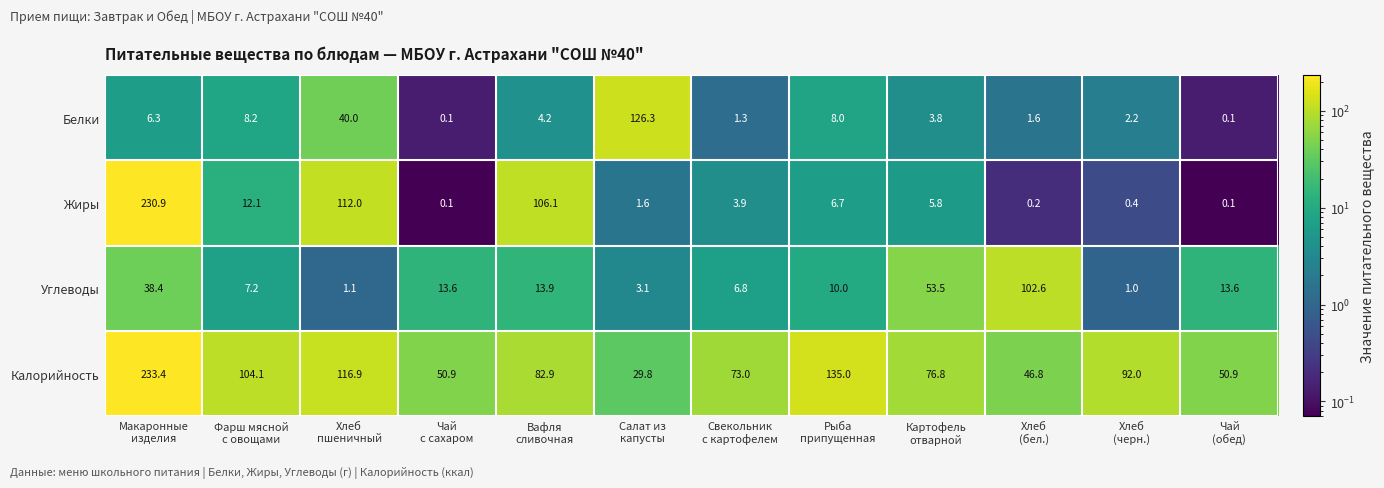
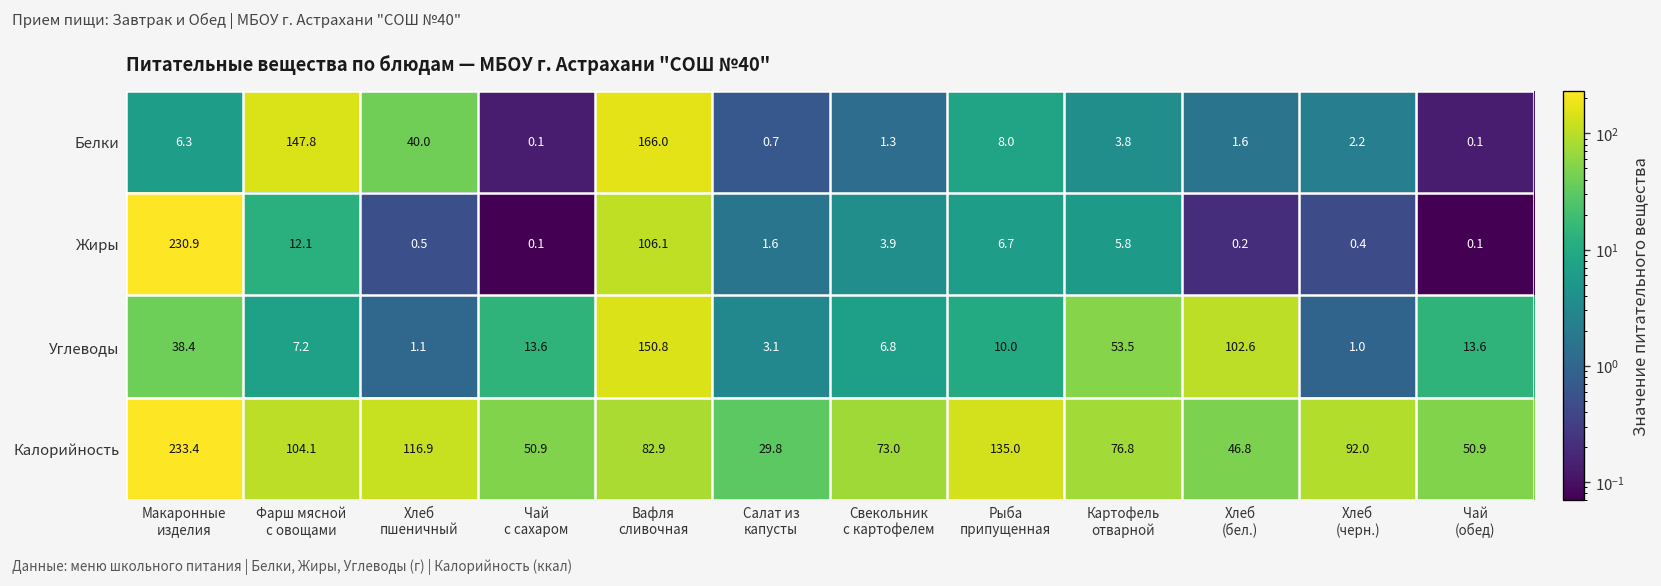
Белки, Фарш мясной с овощами: 8.2 -> 147.8
Белки, Вафля сливочная: 4.2 -> 166.0
Белки, Салат из капусты: 126.3 -> 0.7
Жиры, Хлеб пшеничный: 112.0 -> 0.5
Углеводы, Вафля сливочная: 13.9 -> 150.8
